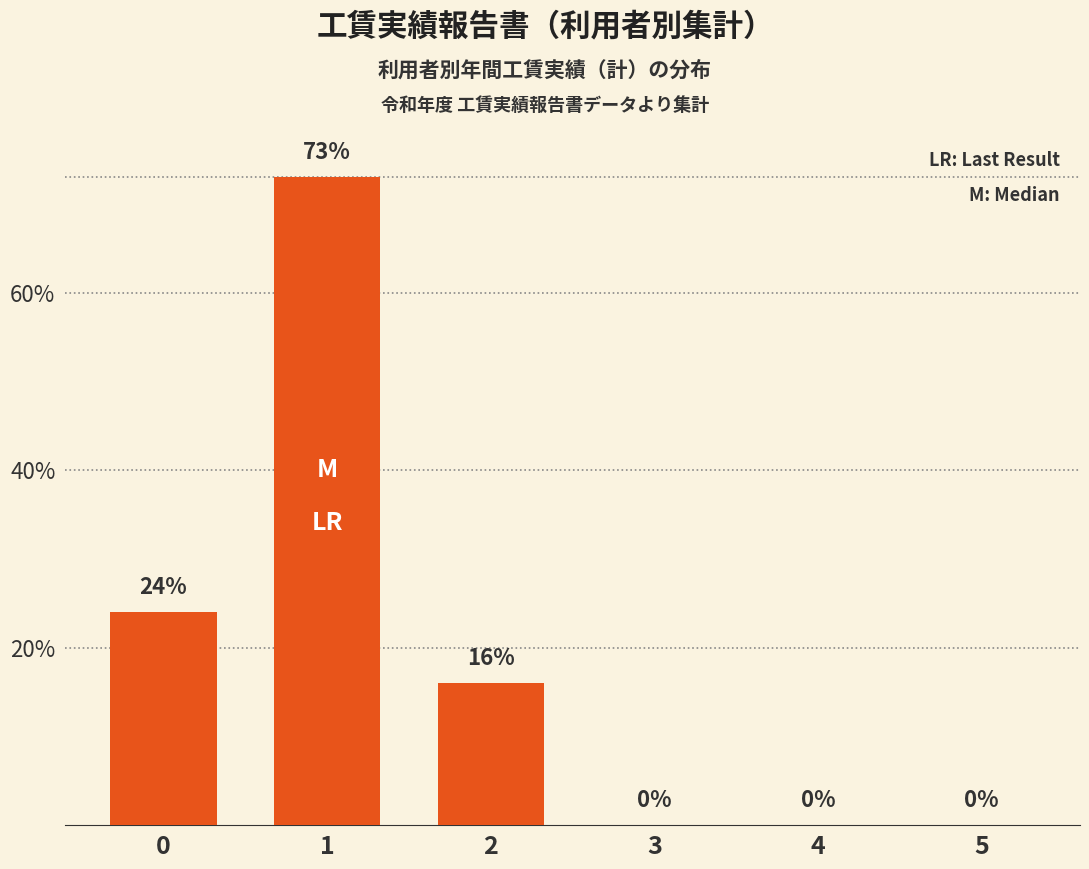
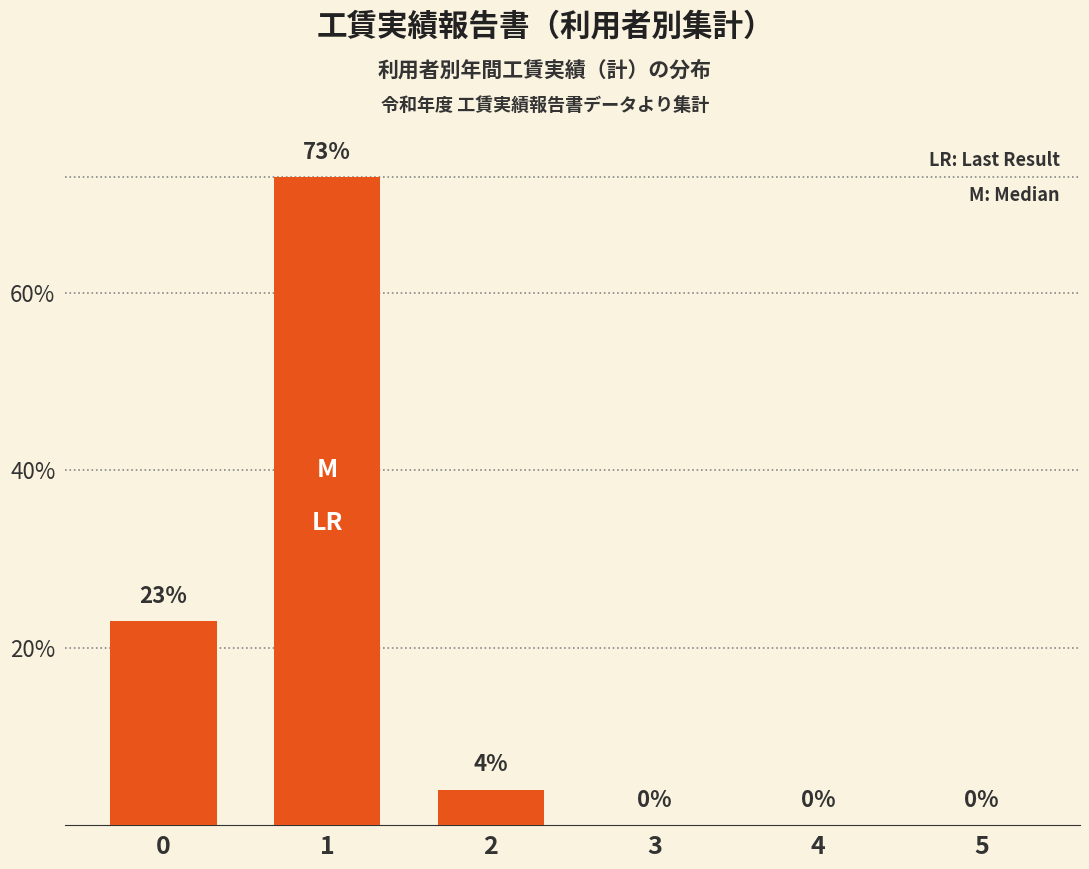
0: 24% -> 23%
2: 16% -> 4%
